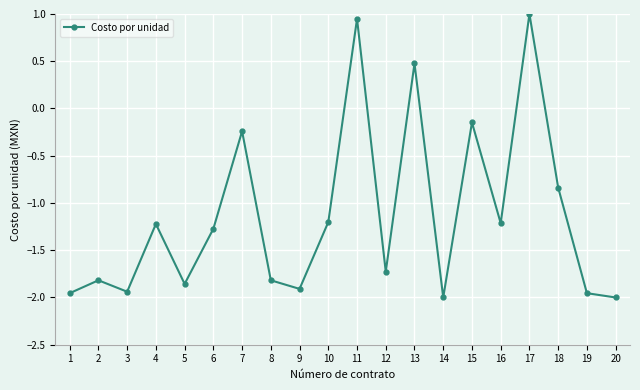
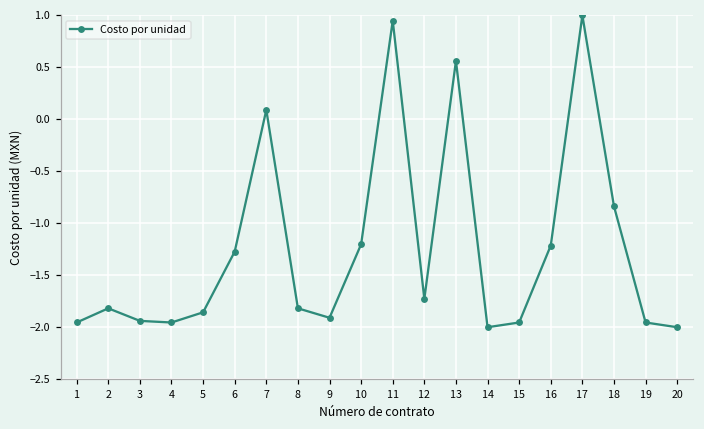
4: -1.2 -> -2.0
7: -0.2 -> 0.1
13: 0.5 -> 0.6
15: -0.1 -> -2.0
